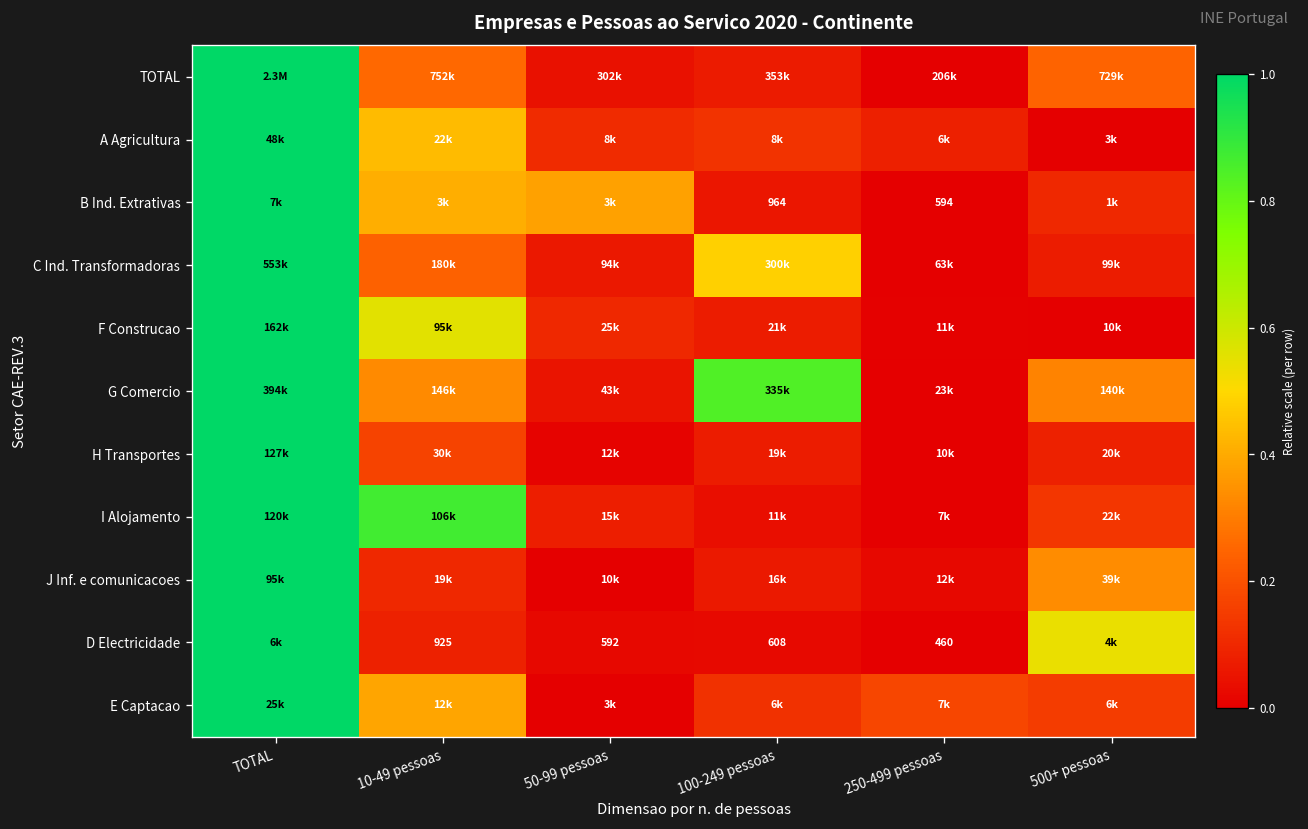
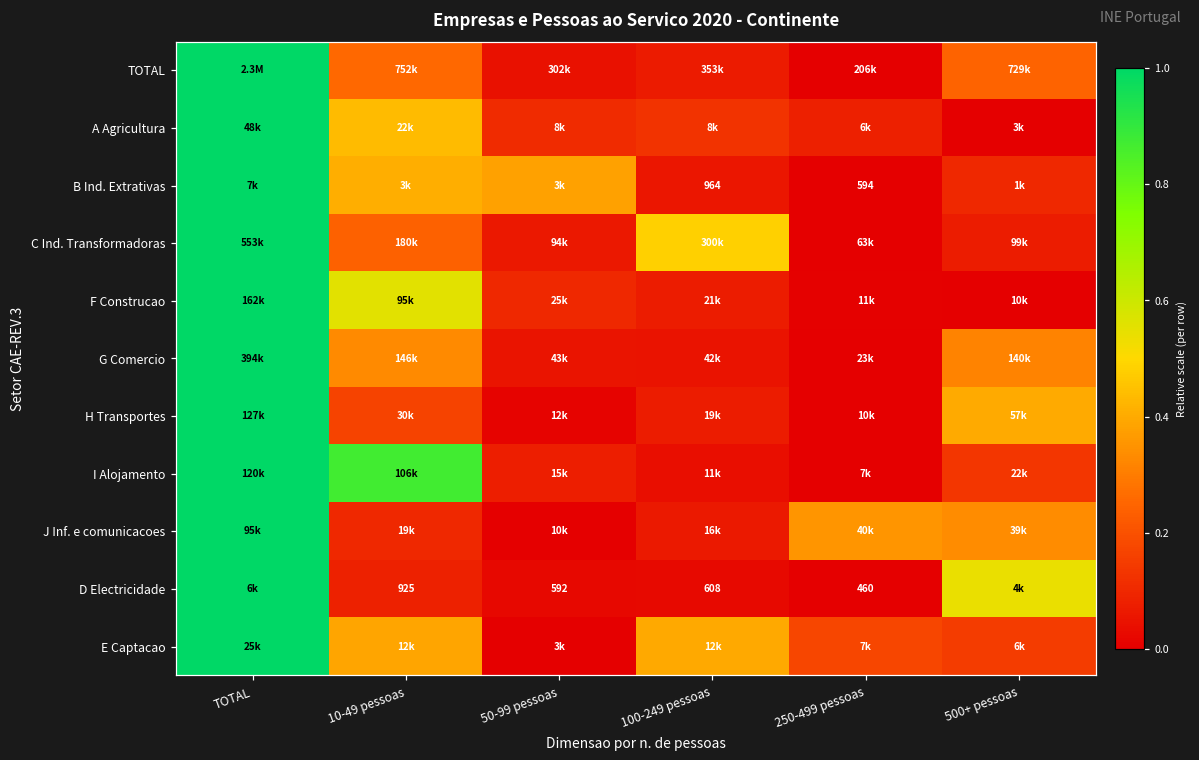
G Comercio, 100-249 pessoas: 335k -> 42k
H Transportes, 500+ pessoas: 20k -> 57k
J Inf. e comunicacoes, 250-499 pessoas: 12k -> 40k
E Captacao, 100-249 pessoas: 6k -> 12k
